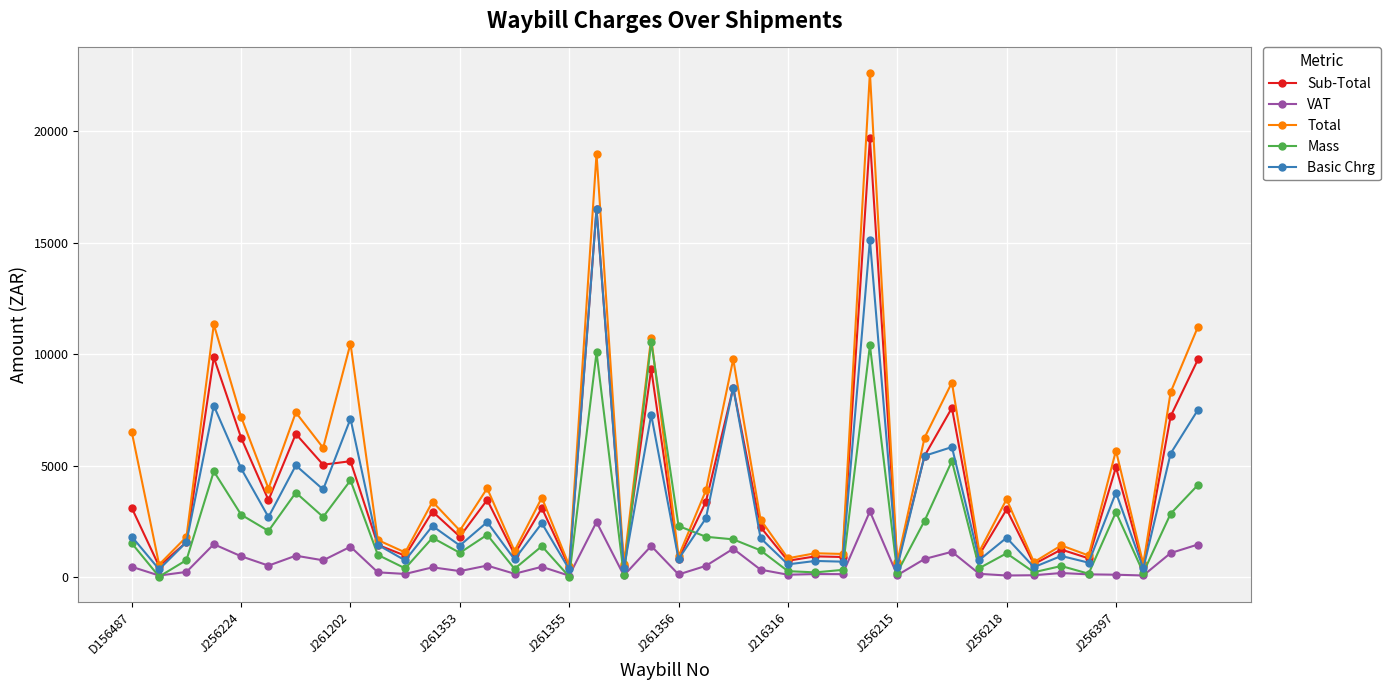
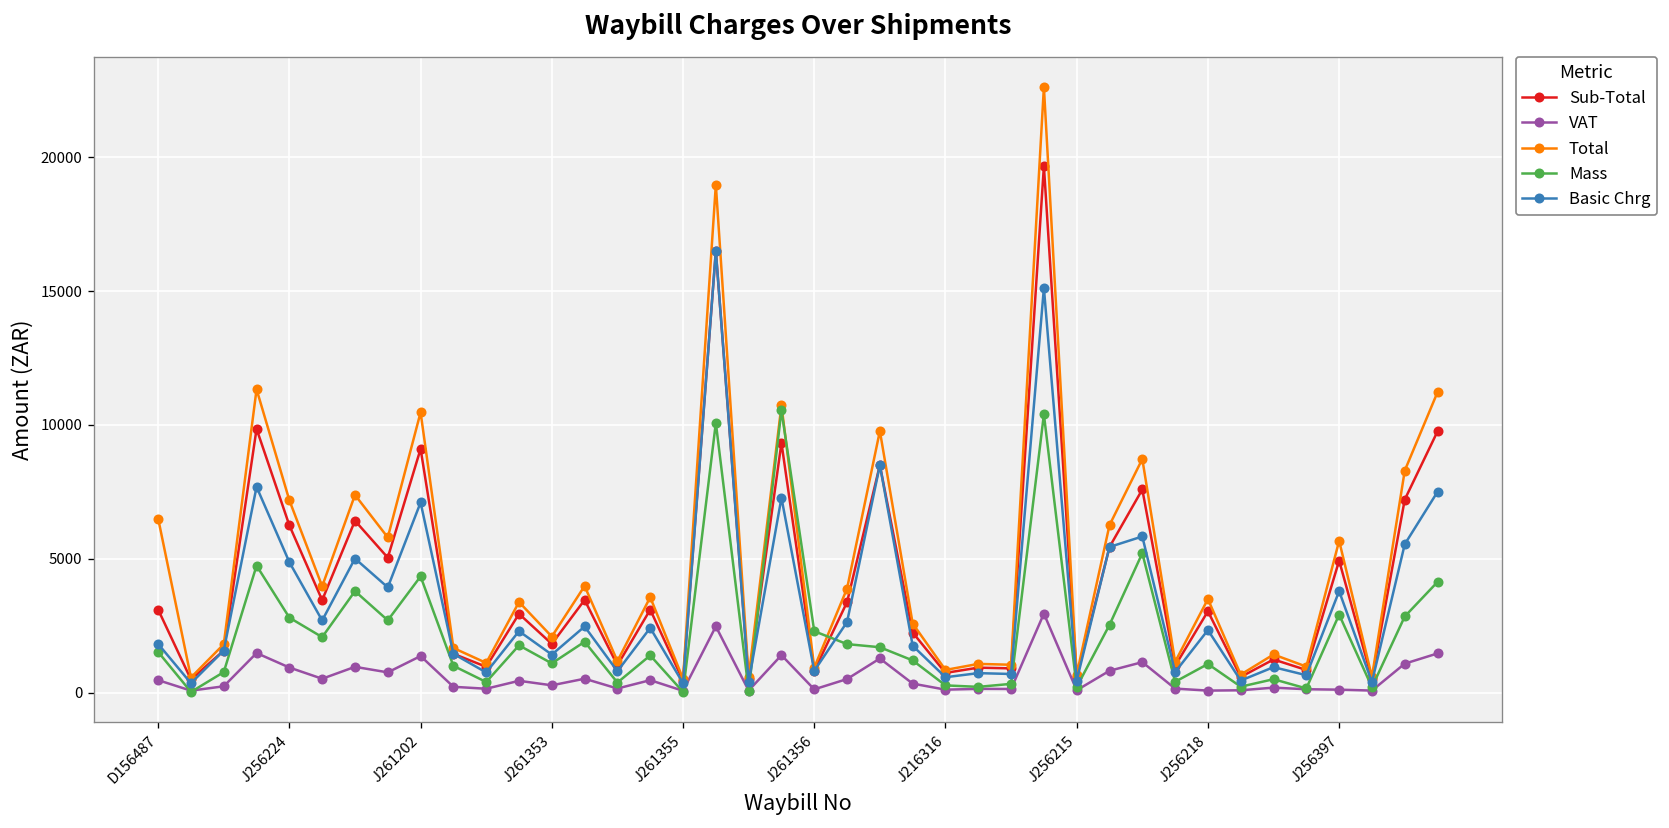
Sub-Total, J261202: 5200 -> 9100
Basic Chrg, J256218: 1800 -> 2300
